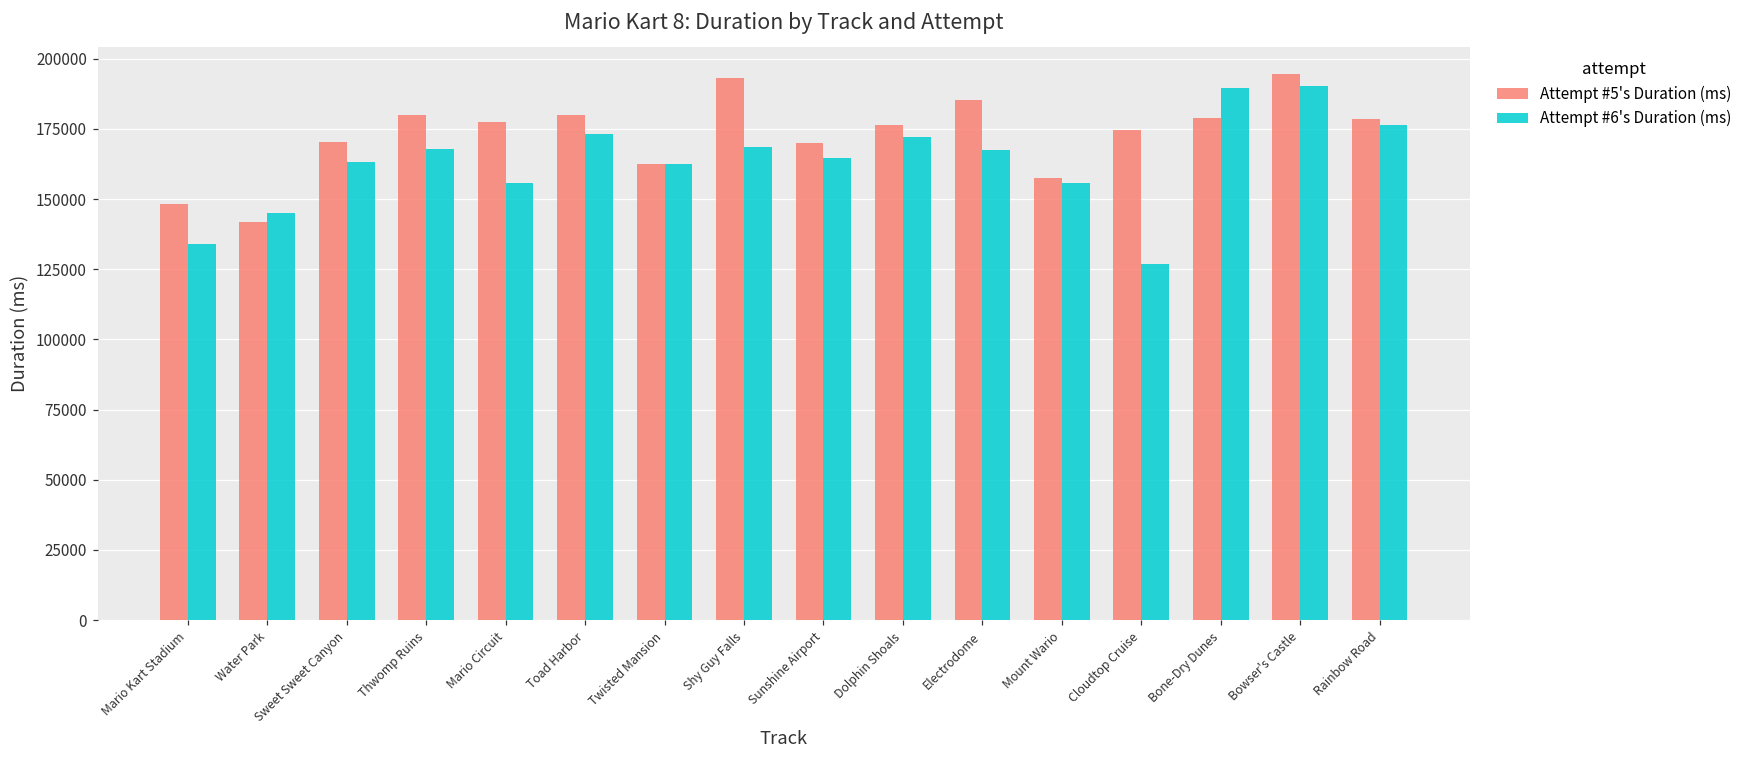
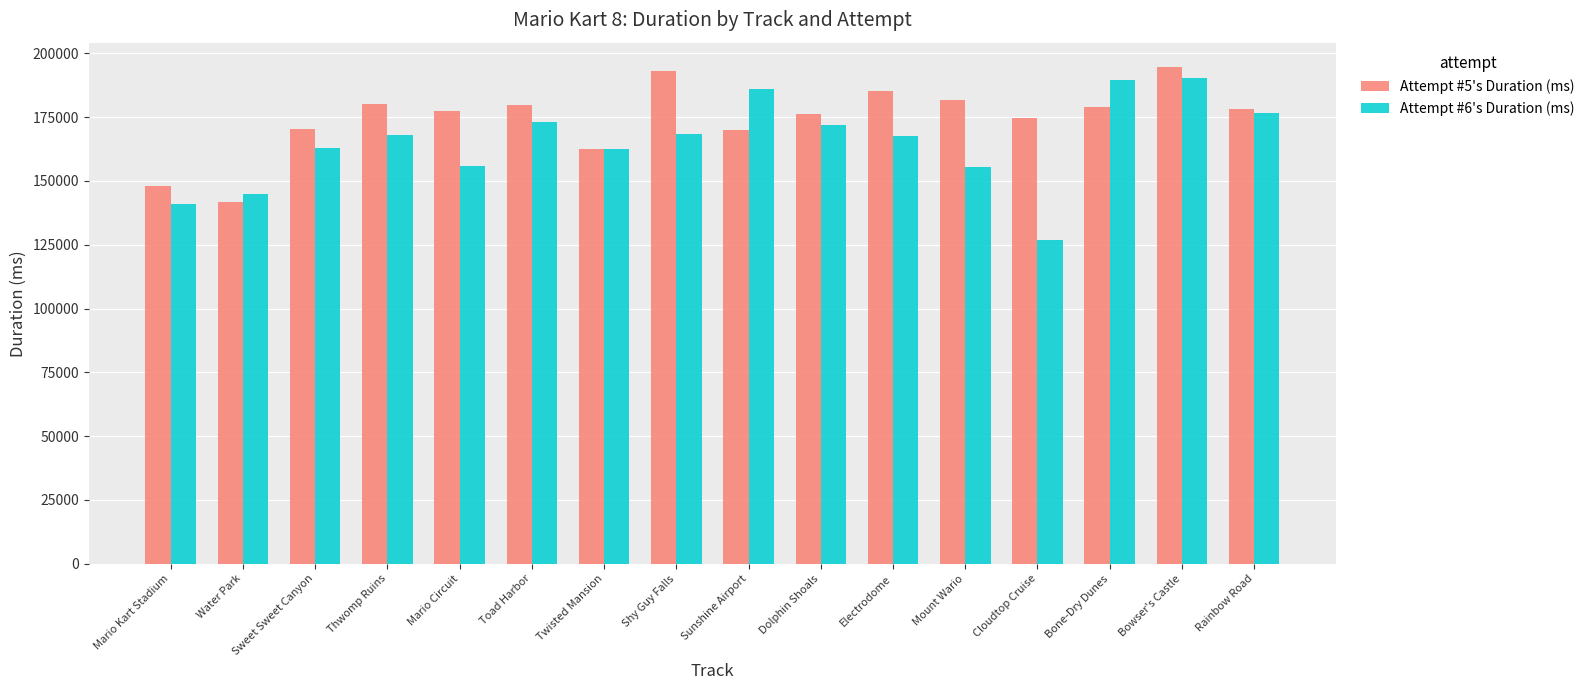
Attempt #6's Duration (ms), Mario Kart Stadium: 134000 -> 141000
Attempt #6's Duration (ms), Sunshine Airport: 164000 -> 186000
Attempt #5's Duration (ms), Mount Wario: 158000 -> 182000
